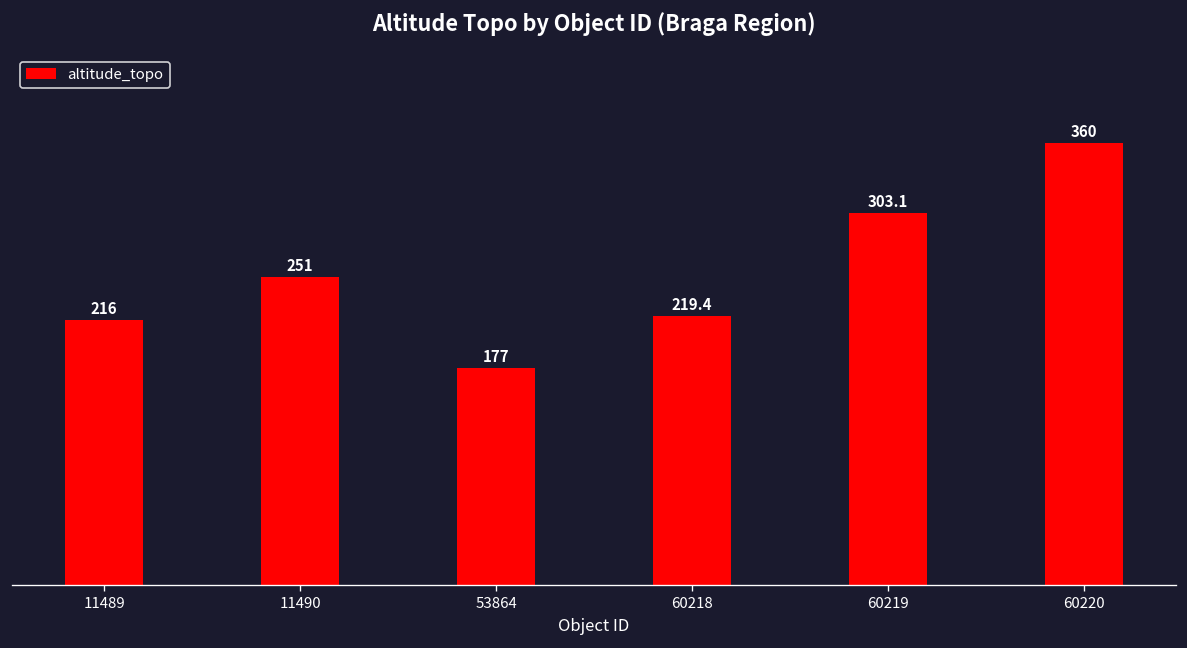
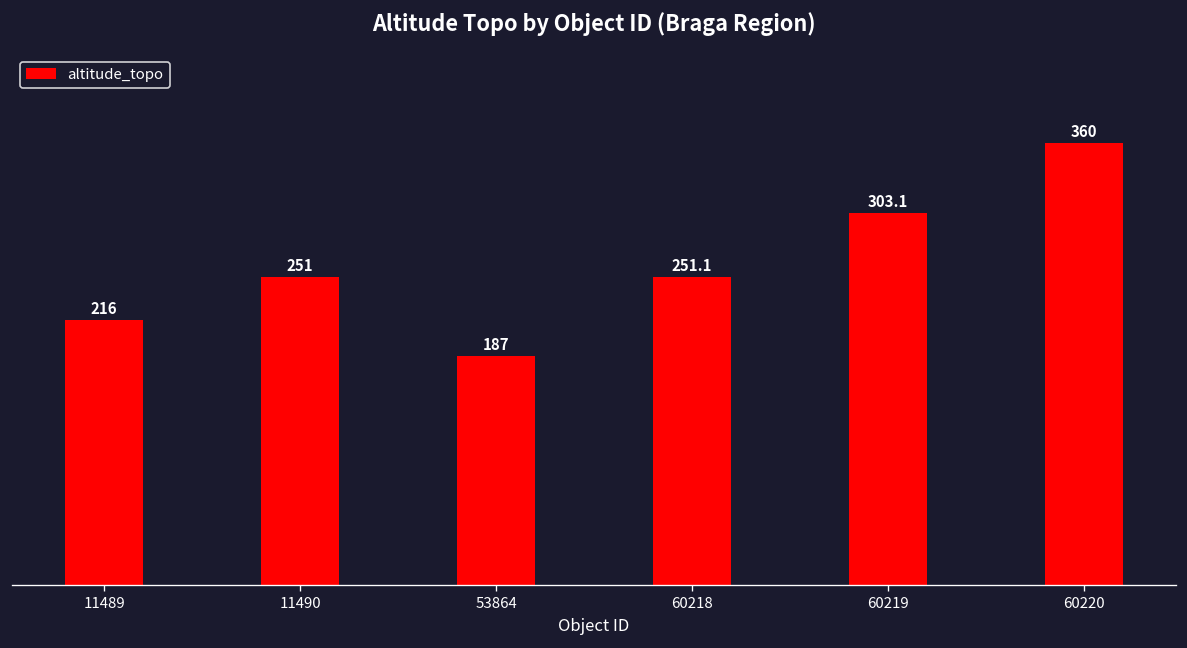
53864: 177 -> 187
60218: 219.4 -> 251.1
